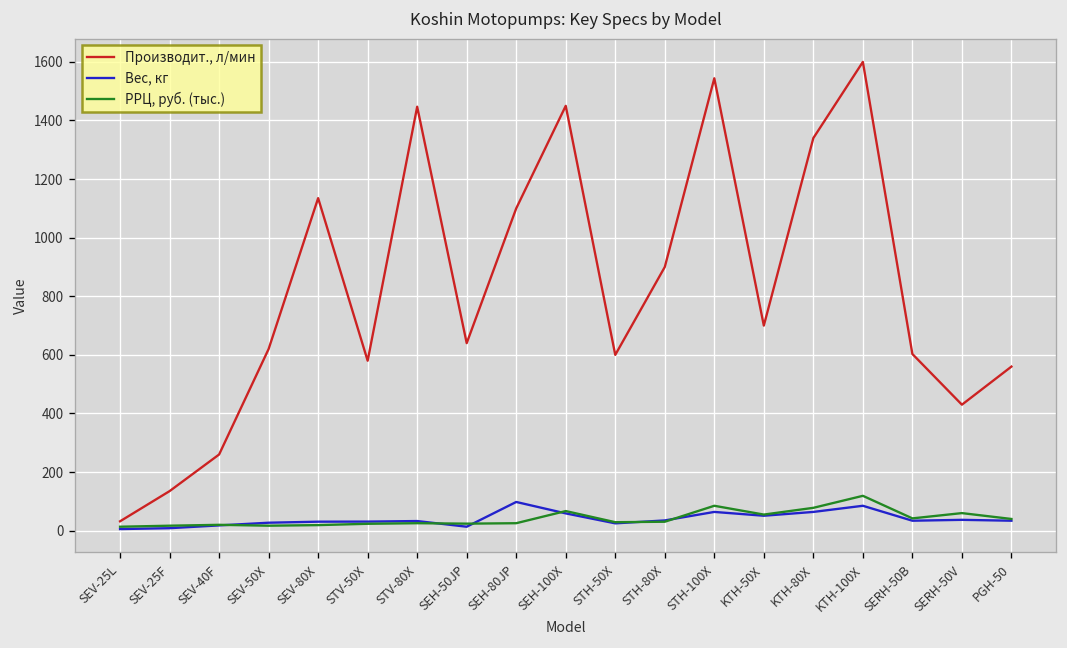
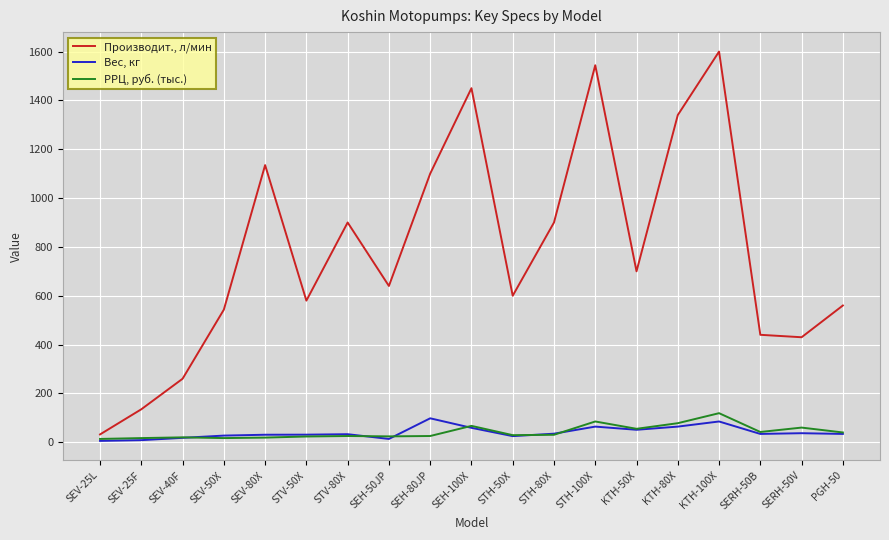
Производит., л/мин, SEV-50X: 620 -> 540
Производит., л/мин, STV-80X: 1450 -> 900
Производит., л/мин, SERH-50B: 600 -> 440
